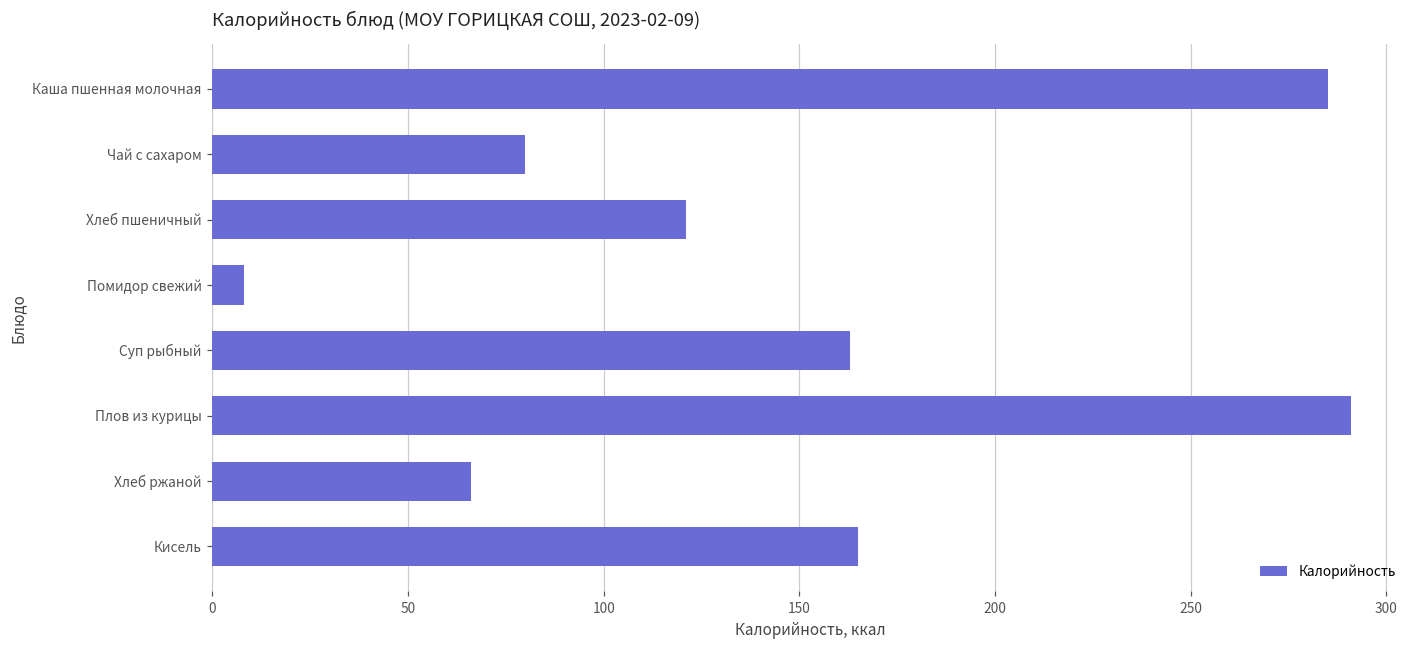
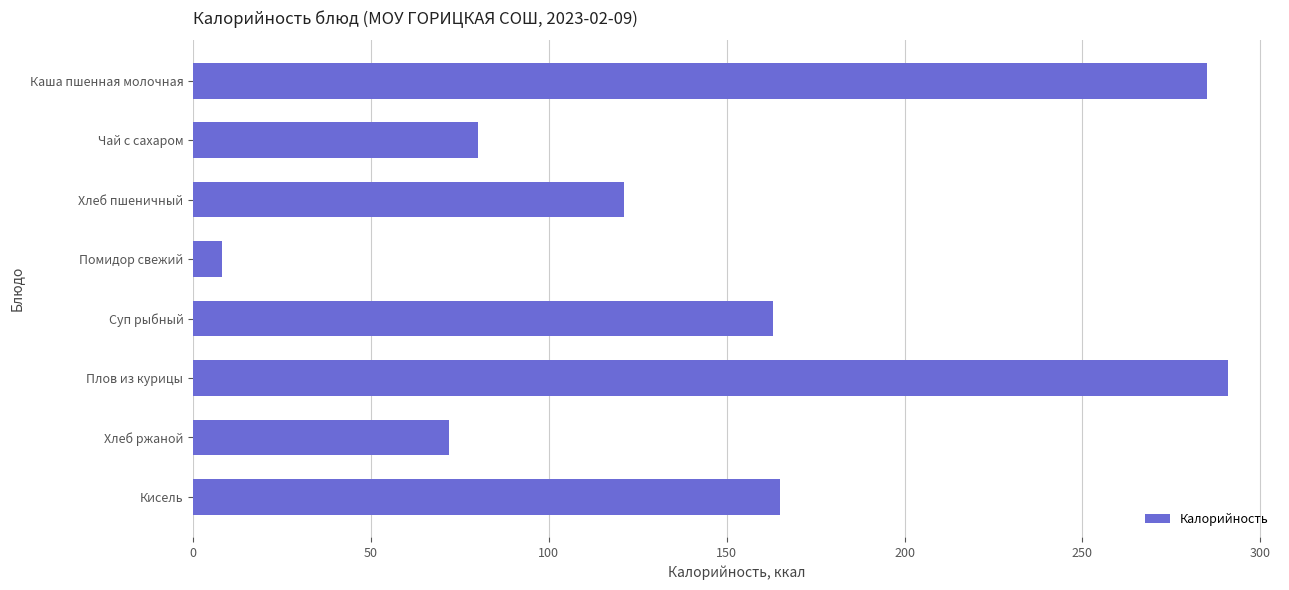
Хлеб ржаной: 66 -> 72
